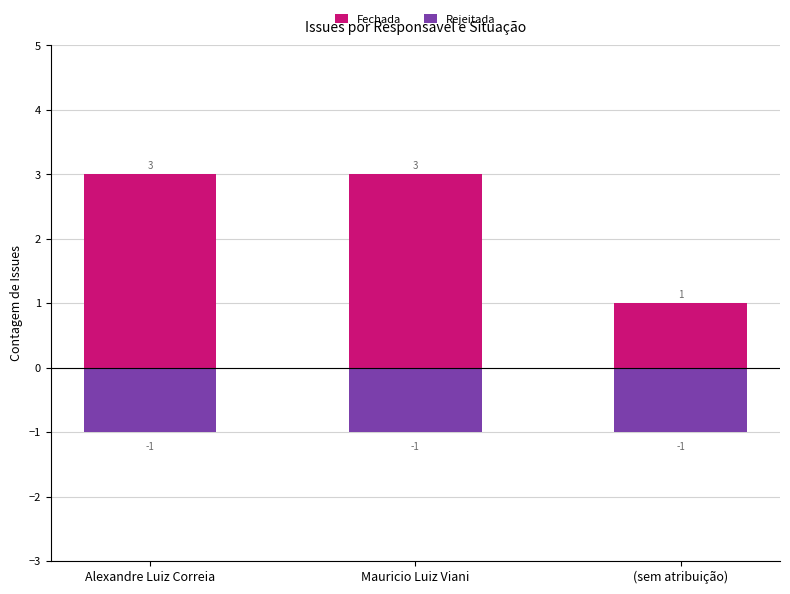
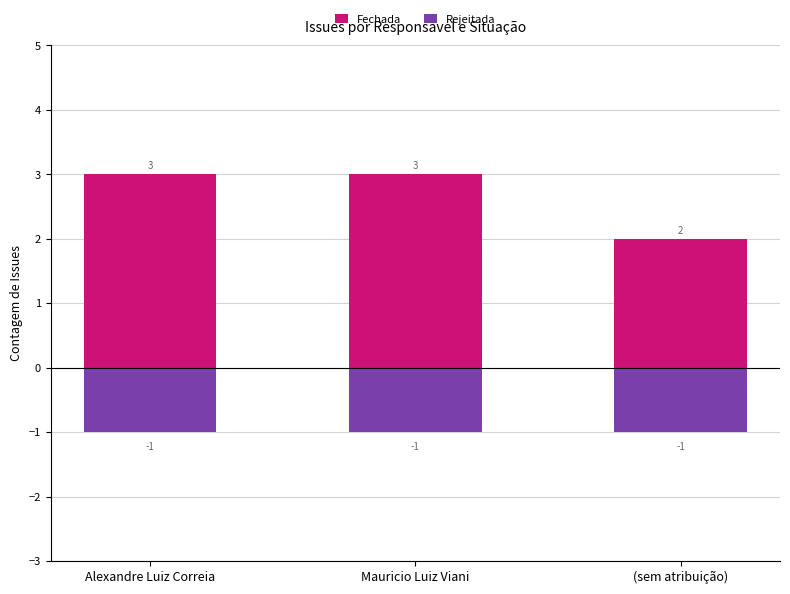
Fechada, (sem atribuição): 1 -> 2
